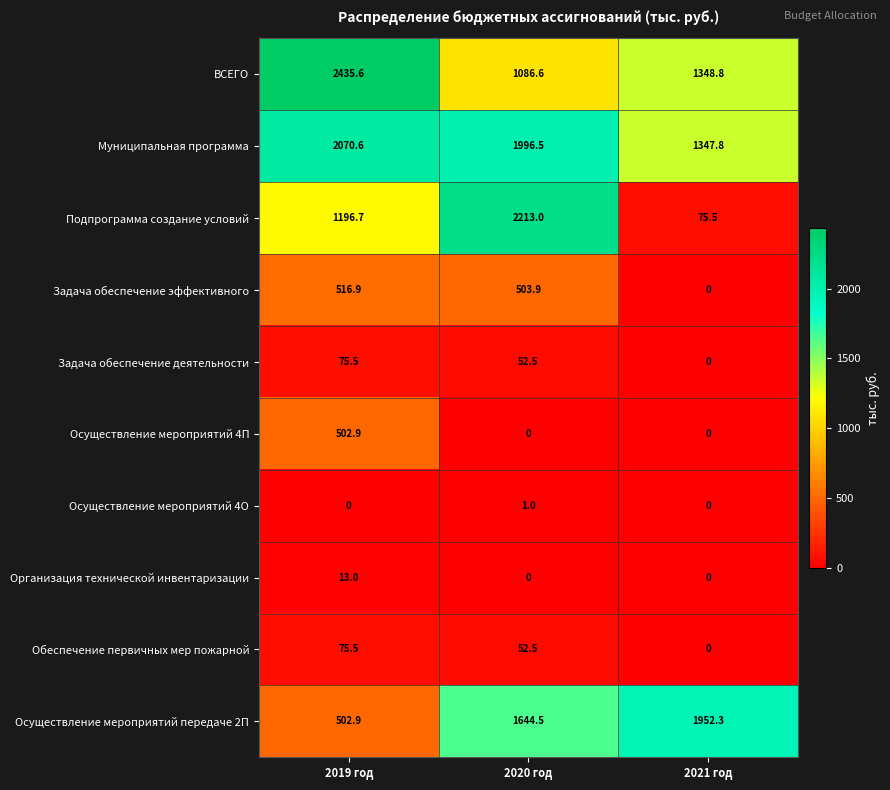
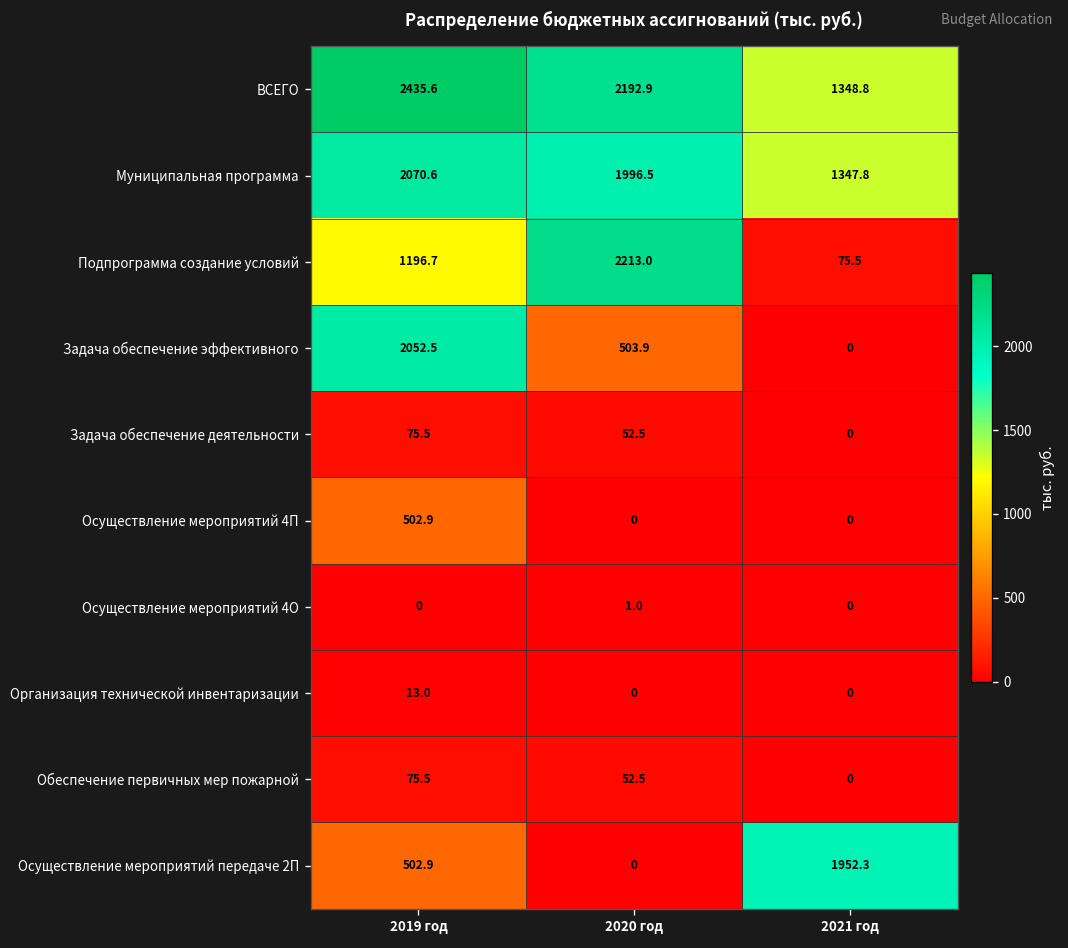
ВСЕГО, 2020 год: 1086.6 -> 2192.9
Задача обеспечение эффективного, 2019 год: 516.9 -> 2052.5
Осуществление мероприятий передаче 2П, 2020 год: 1644.5 -> 0
